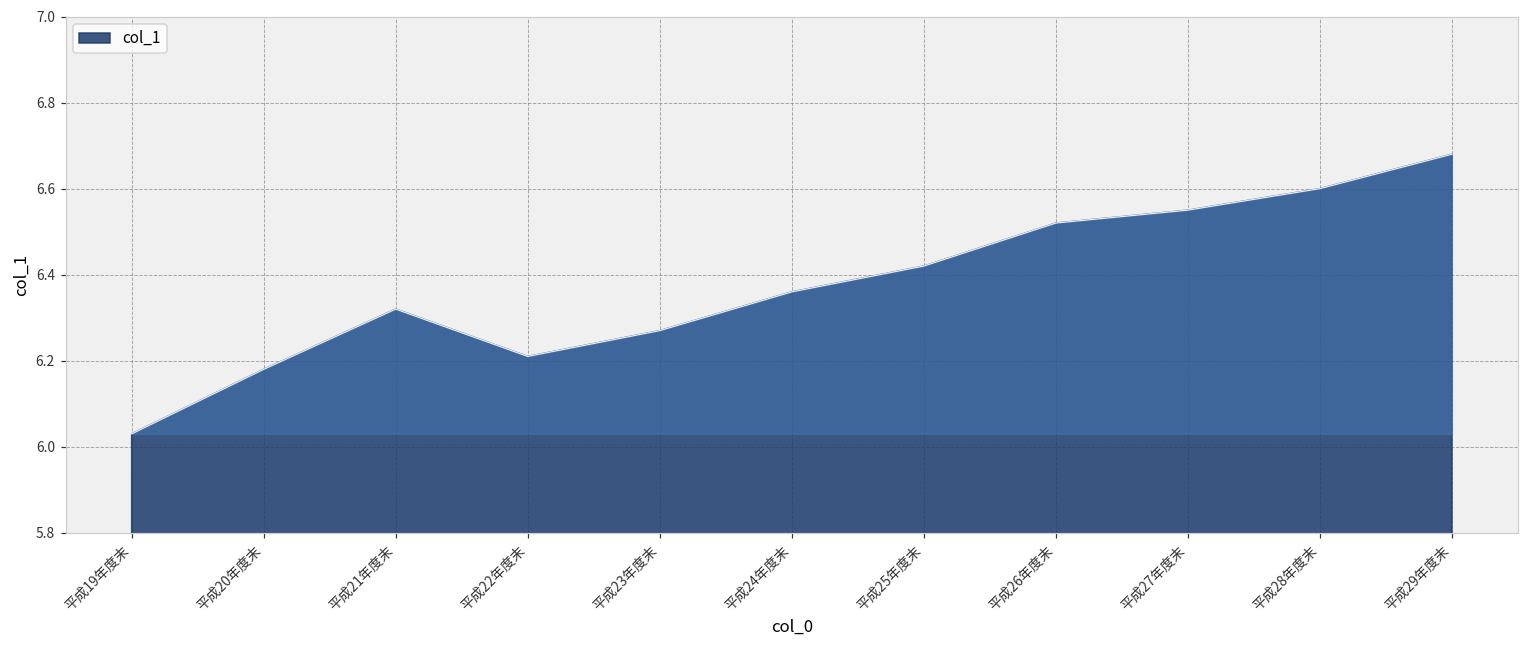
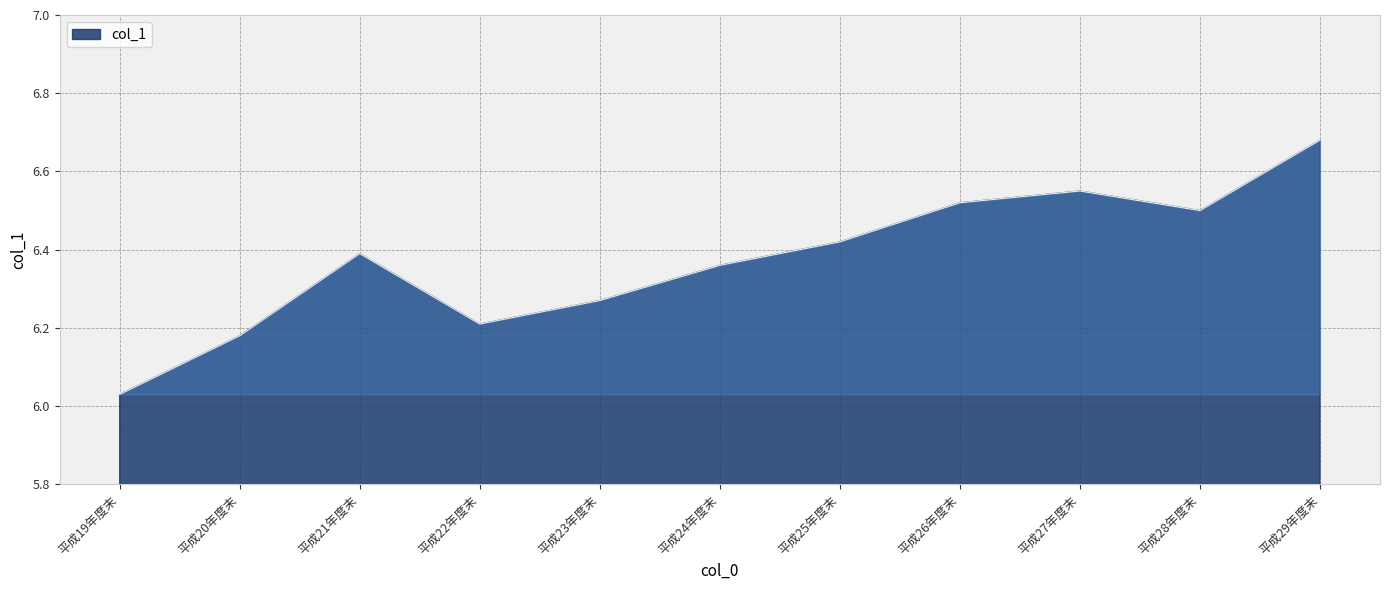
平成21年度末: 6.32 -> 6.39
平成28年度末: 6.6 -> 6.5
